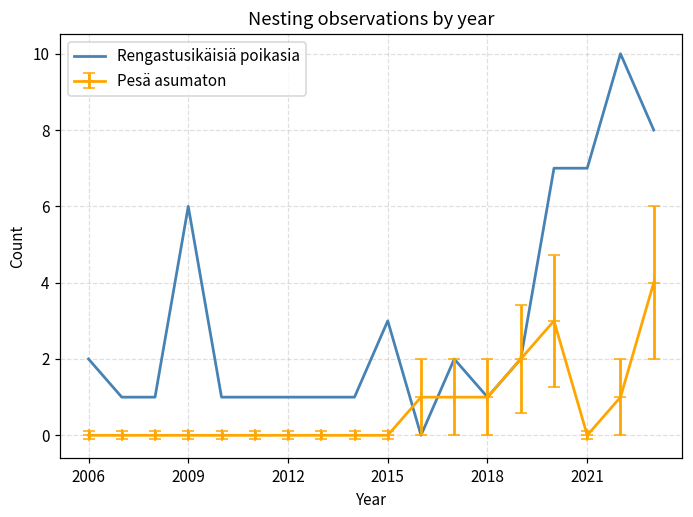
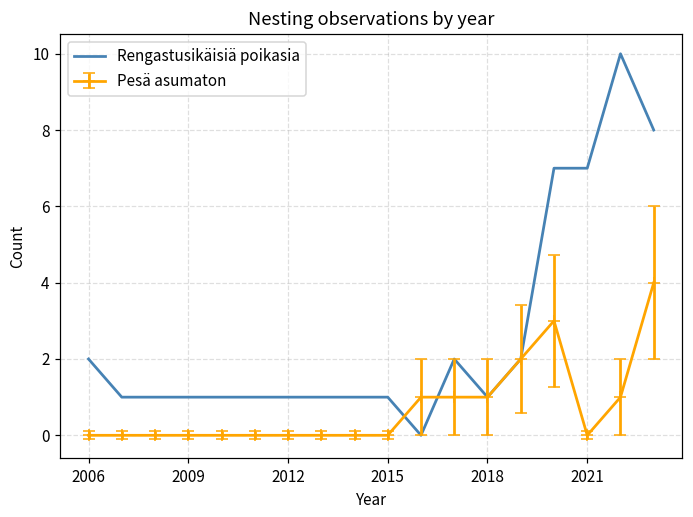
Rengastusikäisiä poikasia, 2009: 6 -> 1
Rengastusikäisiä poikasia, 2015: 3 -> 1
